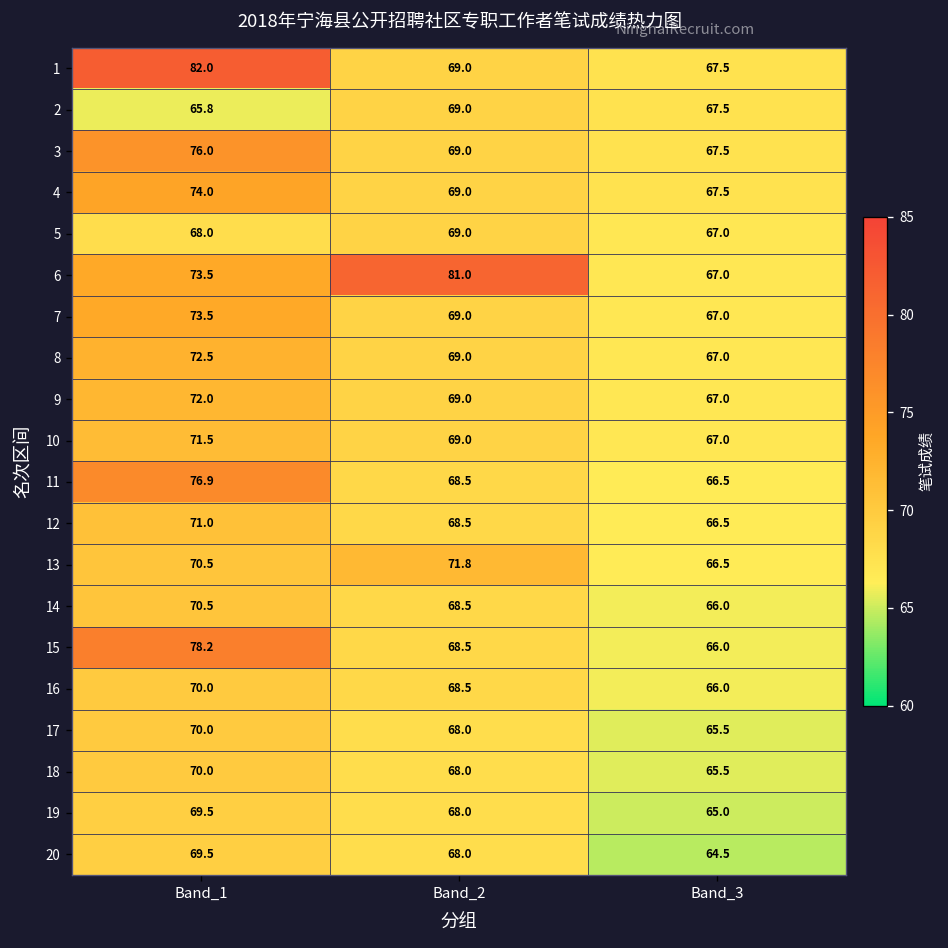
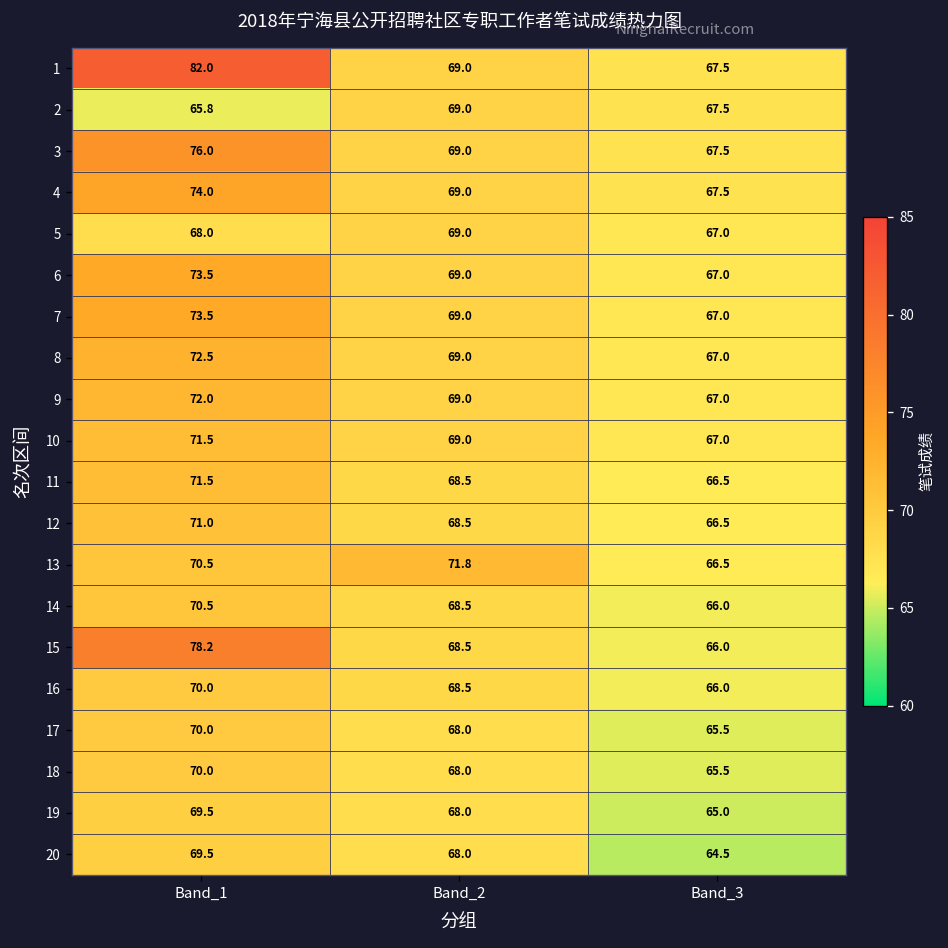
6, Band_2: 81.0 -> 69.0
11, Band_1: 76.9 -> 71.5
